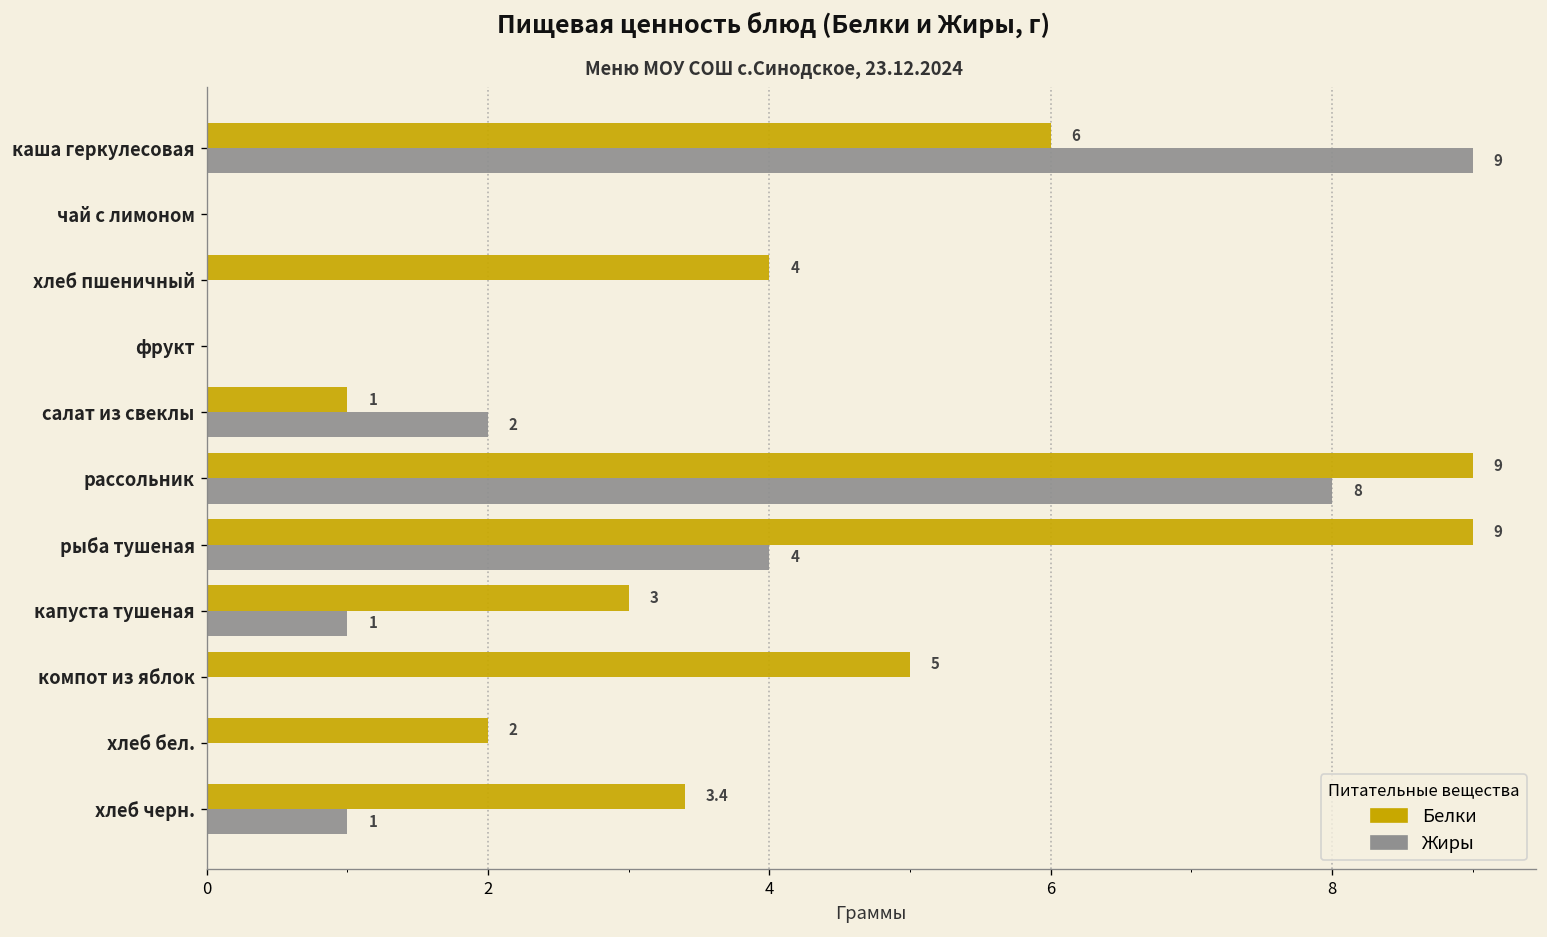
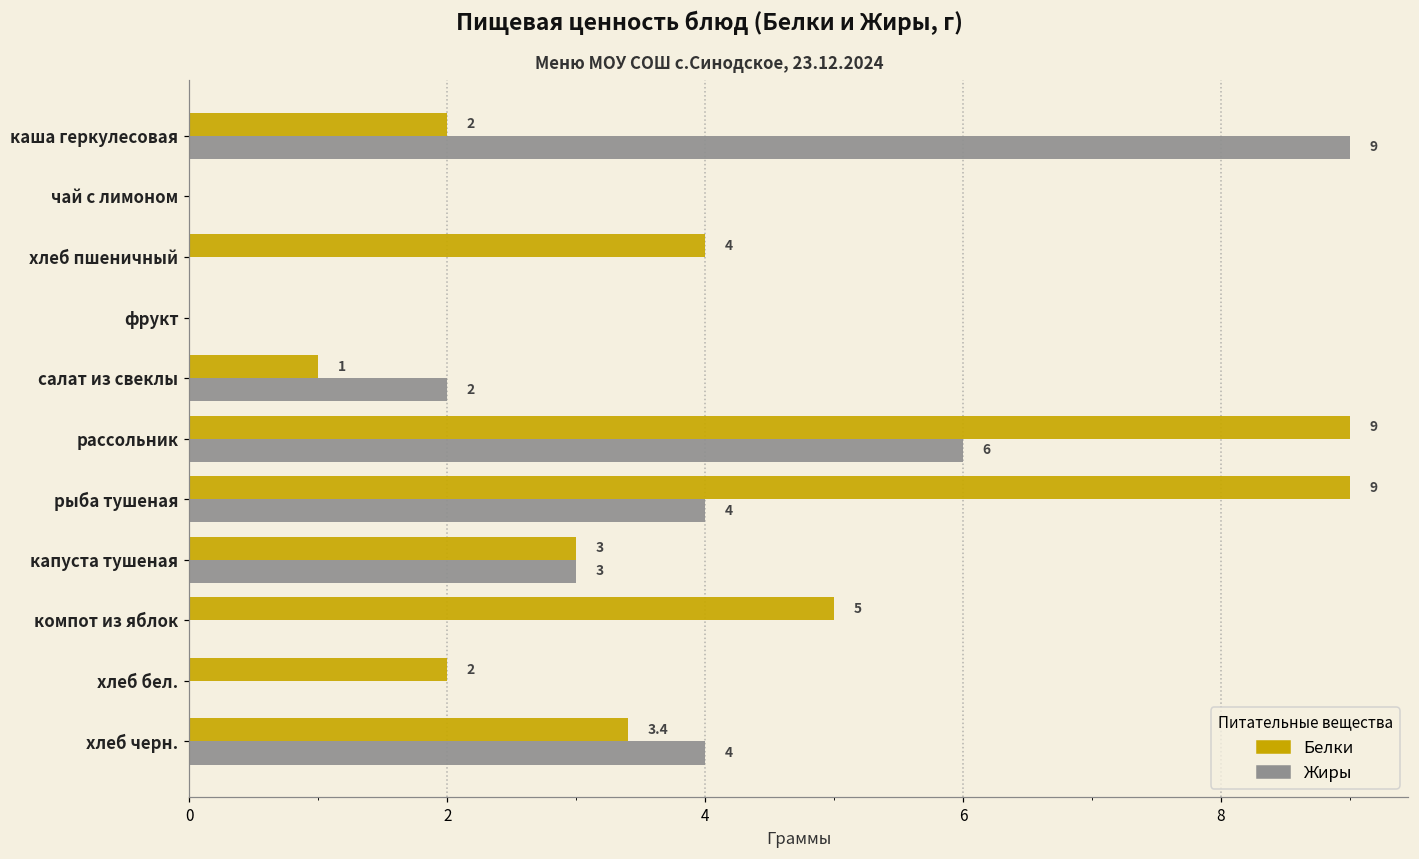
Белки, каша геркулесовая: 6 -> 2
Жиры, рассольник: 8 -> 6
Жиры, капуста тушеная: 1 -> 3
Жиры, хлеб черн.: 1 -> 4
